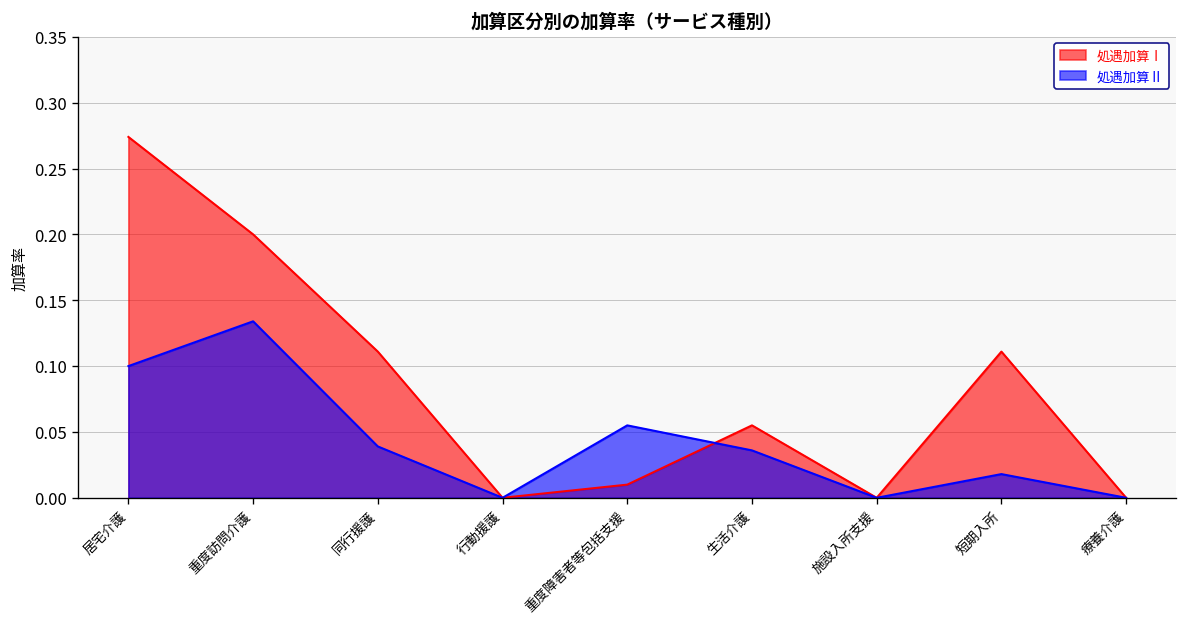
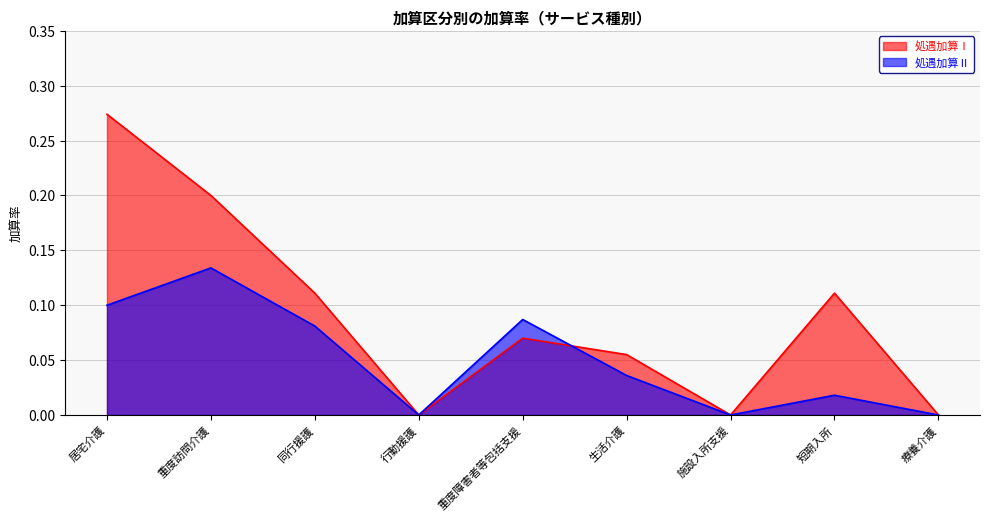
処遇加算Ⅱ, 同行援護: 0.039 -> 0.081
処遇加算Ⅰ, 重度障害者等包括支援: 0.01 -> 0.07
処遇加算Ⅱ, 重度障害者等包括支援: 0.055 -> 0.087
